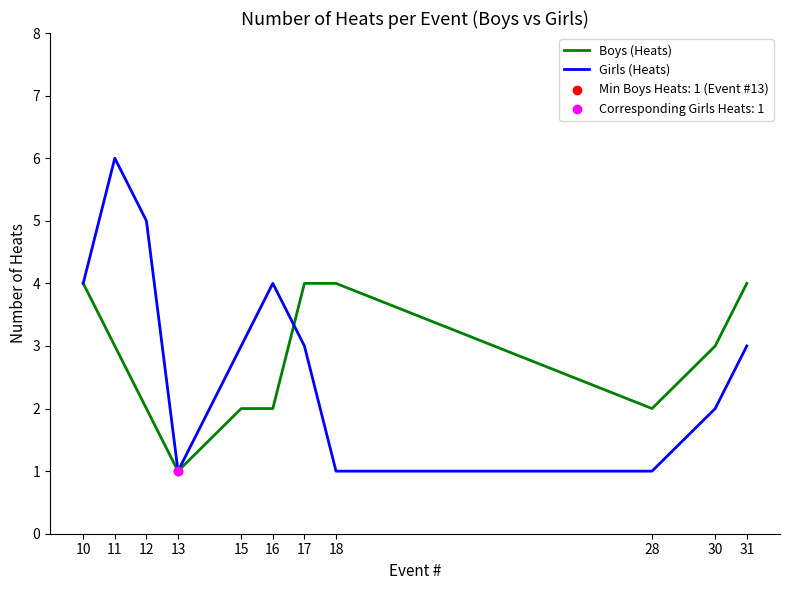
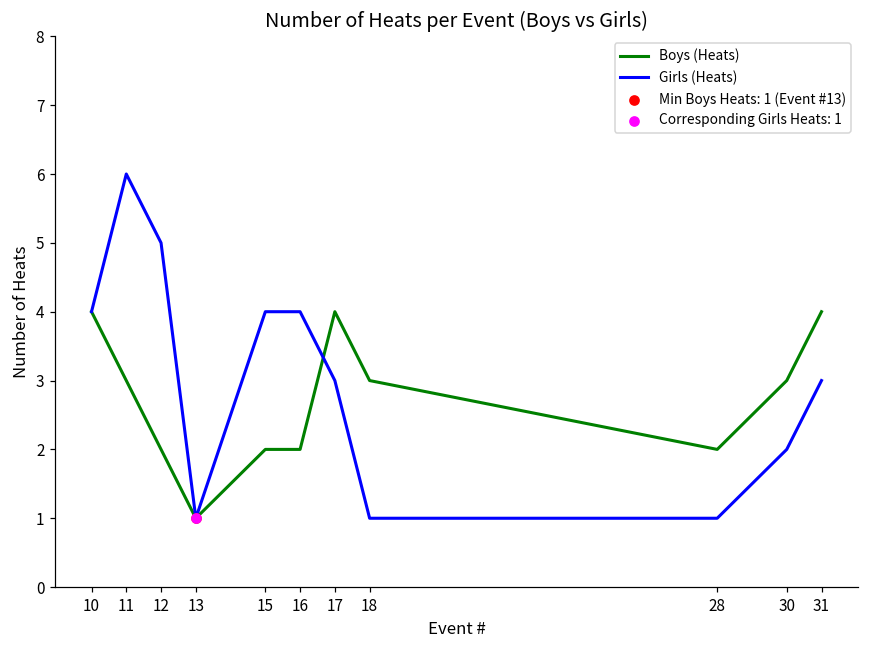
Girls (Heats), 15: 3 -> 4
Boys (Heats), 18: 4 -> 3
